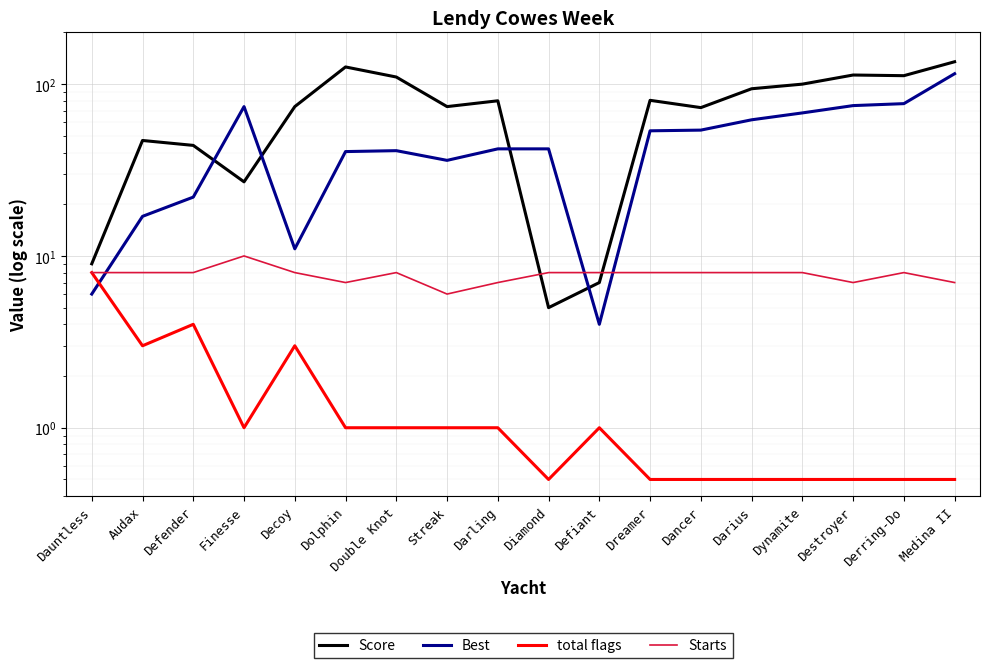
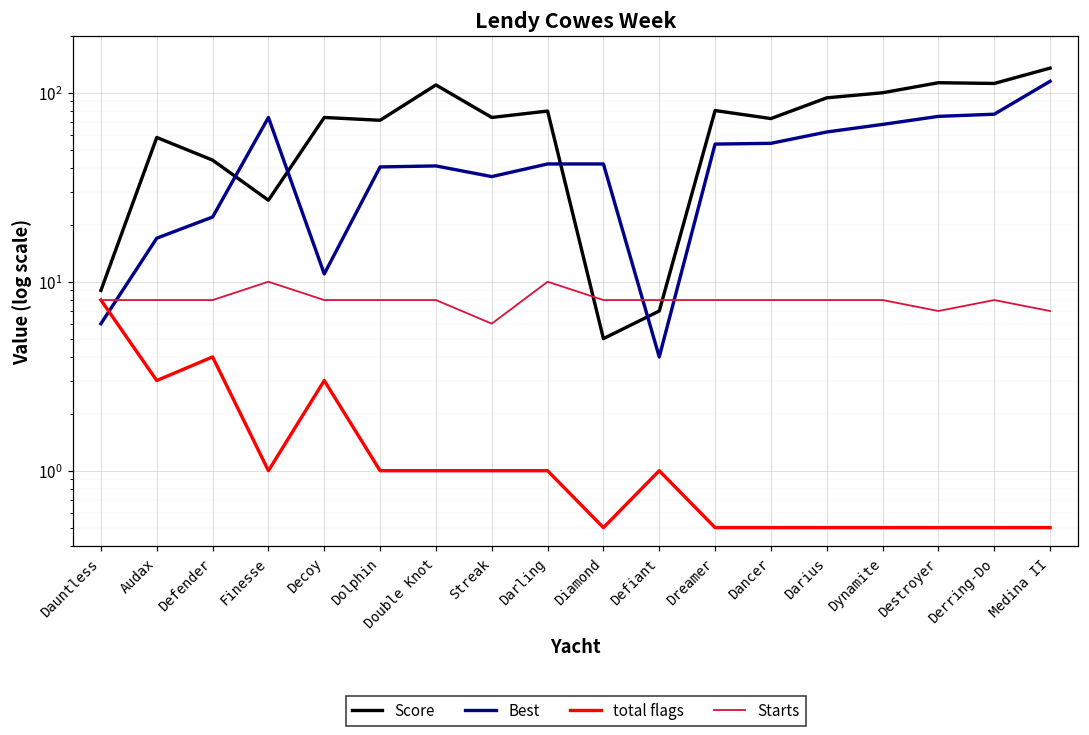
Score, Audax: 47 -> 58
Score, Dolphin: 130 -> 72
Starts, Dolphin: 7 -> 8
Starts, Darling: 7 -> 10
